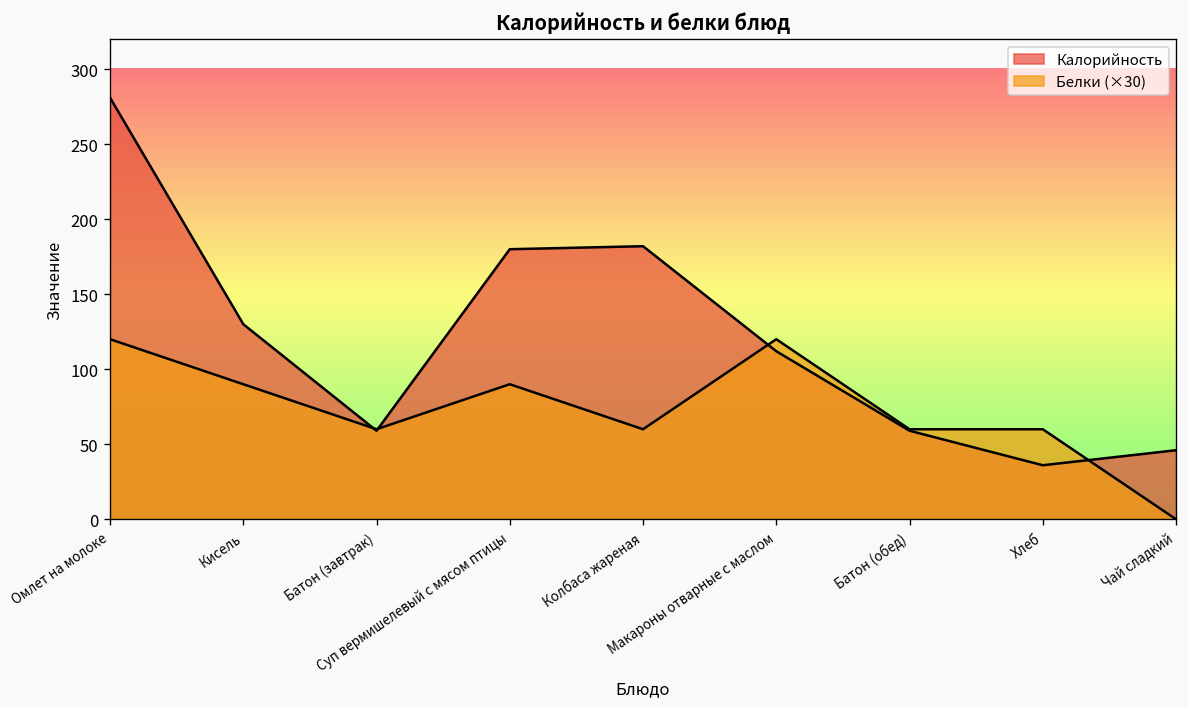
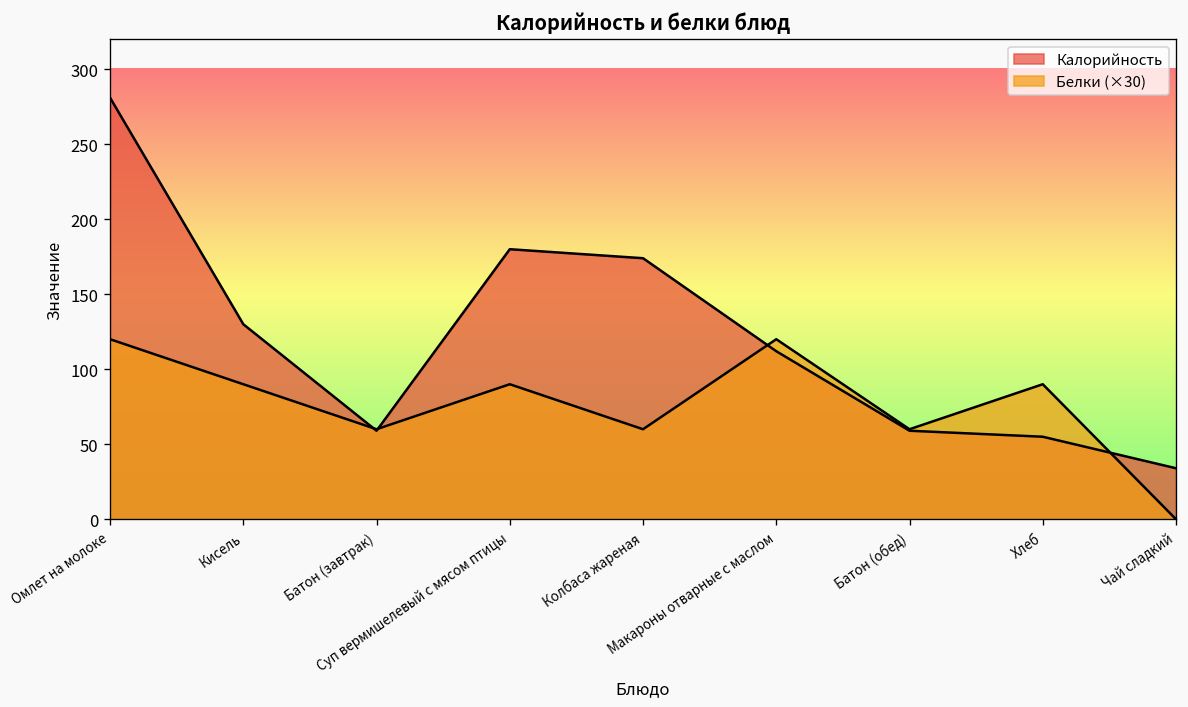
Калорийность, Колбаса жареная: 182 -> 174
Калорийность, Хлеб: 36 -> 55
Белки (×30), Хлеб: 60 -> 90
Калорийность, Чай сладкий: 46 -> 34
